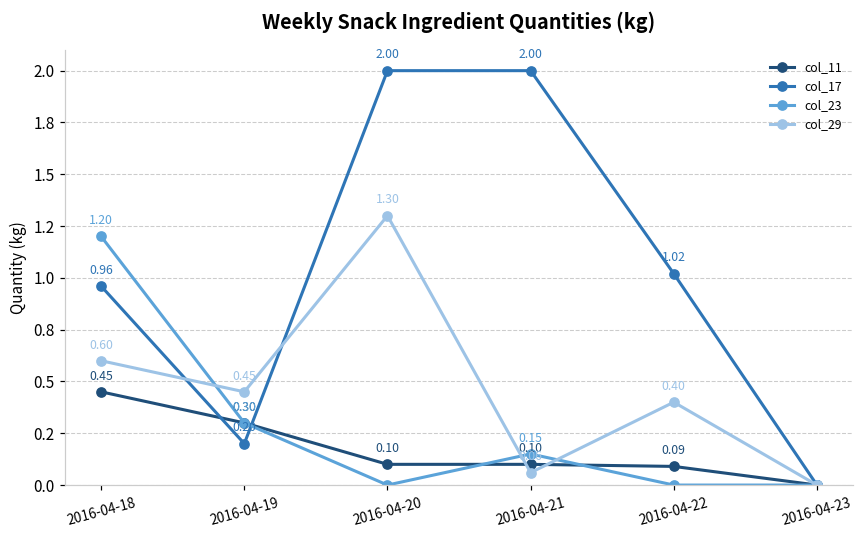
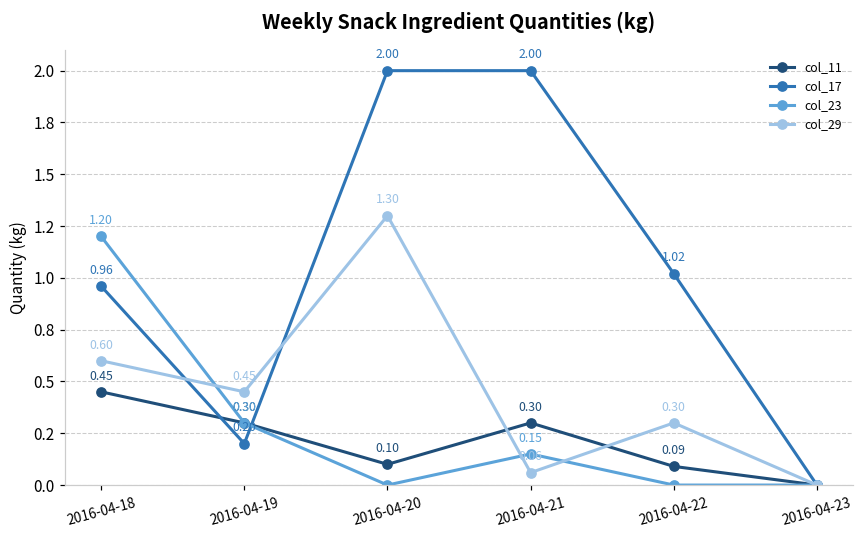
col_11, 2016-04-21: 0.10 -> 0.30
col_29, 2016-04-22: 0.40 -> 0.30
